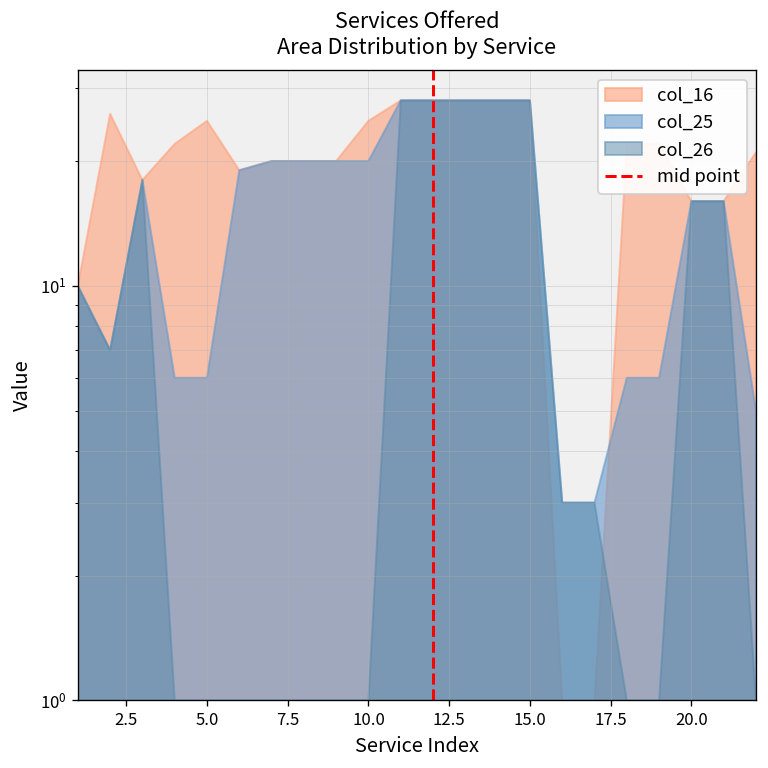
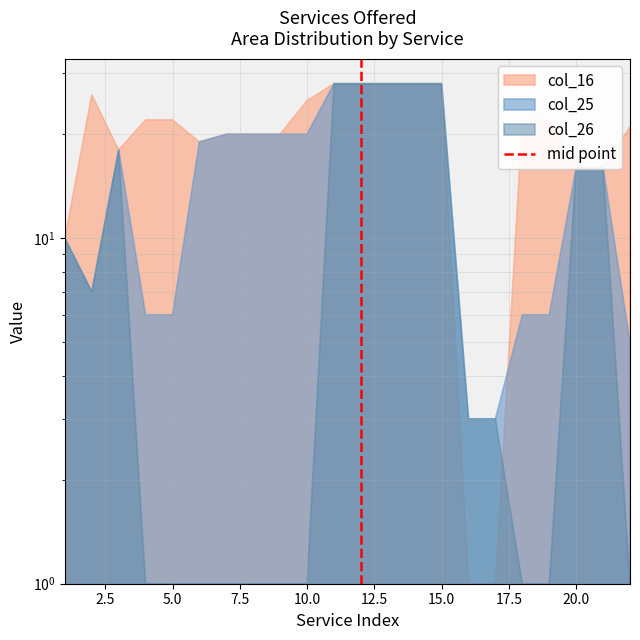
col_16, 5.0: 25 -> 22
